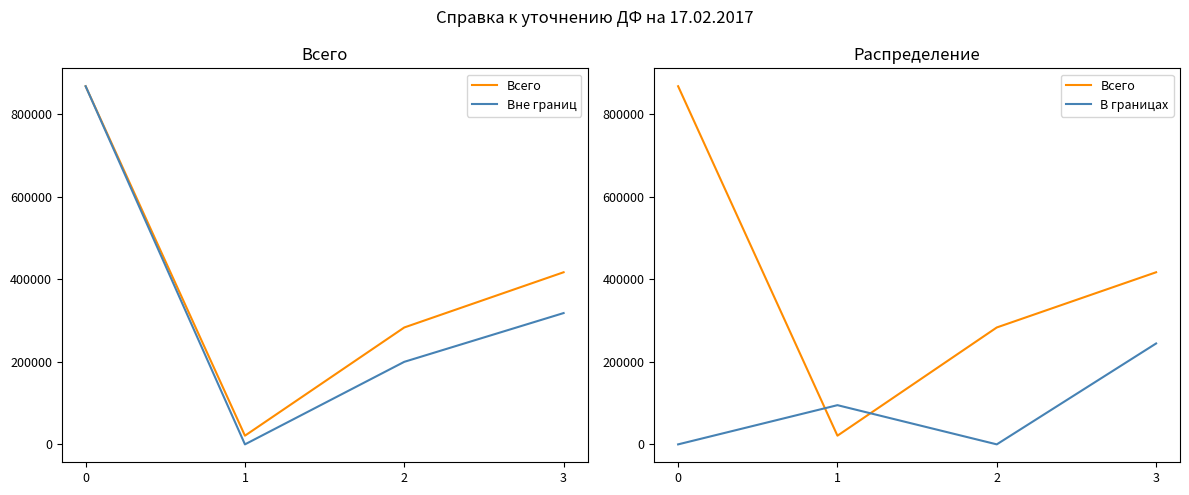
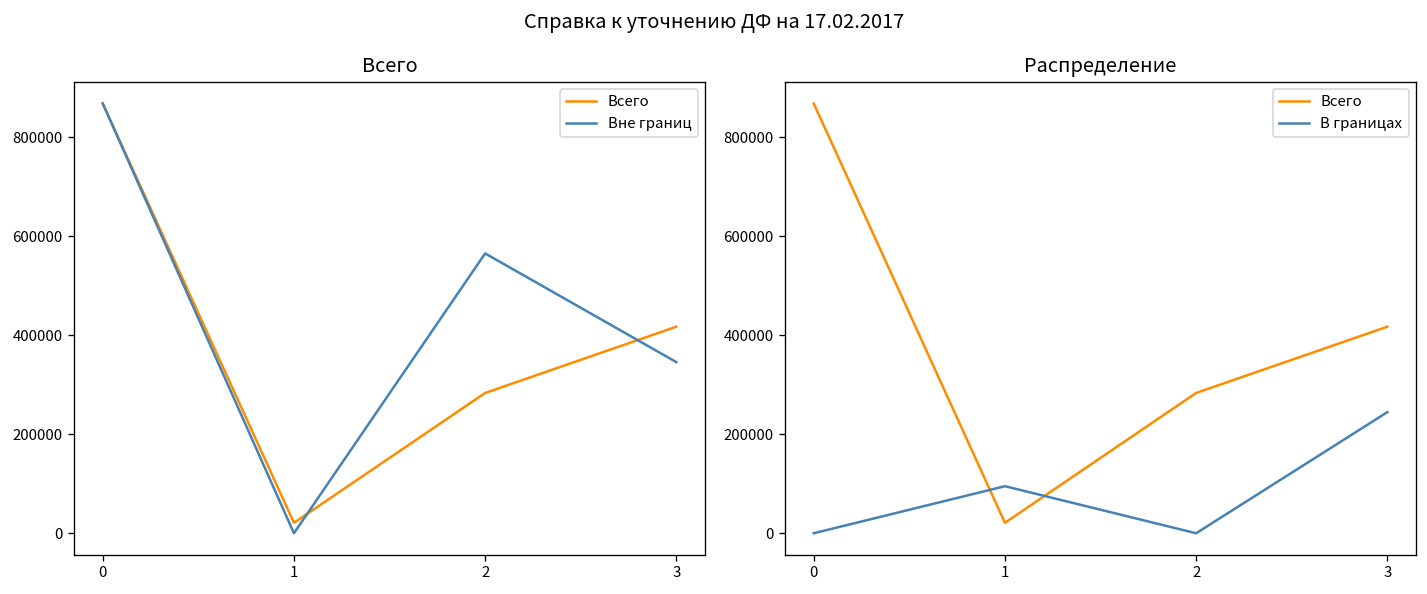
Всего, Вне границ, 2: 200000 -> 570000
Всего, Вне границ, 3: 320000 -> 350000
